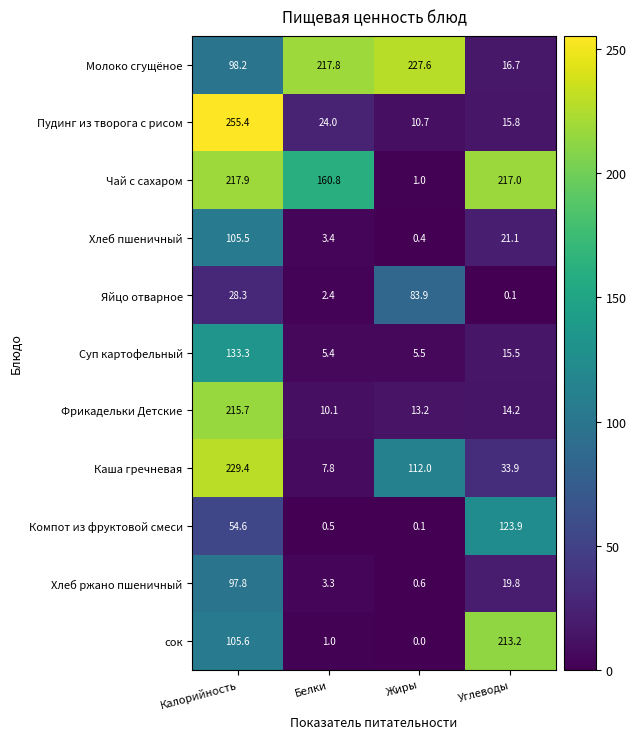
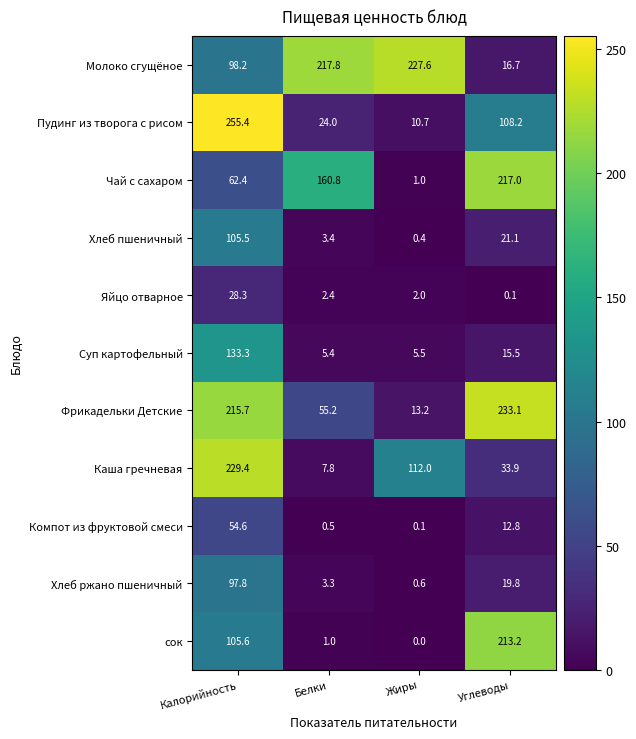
Пудинг из творога с рисом, Углеводы: 15.8 -> 108.2
Чай с сахаром, Калорийность: 217.9 -> 62.4
Яйцо отварное, Жиры: 83.9 -> 2.0
Фрикадельки Детские, Белки: 10.1 -> 55.2
Фрикадельки Детские, Углеводы: 14.2 -> 233.1
Компот из фруктовой смеси, Углеводы: 123.9 -> 12.8
